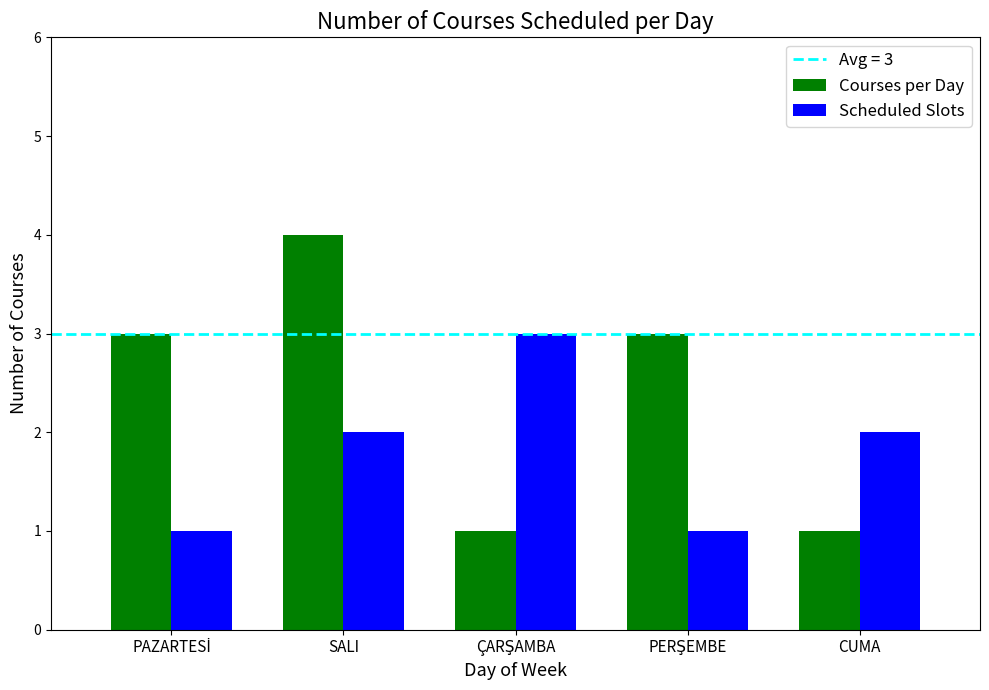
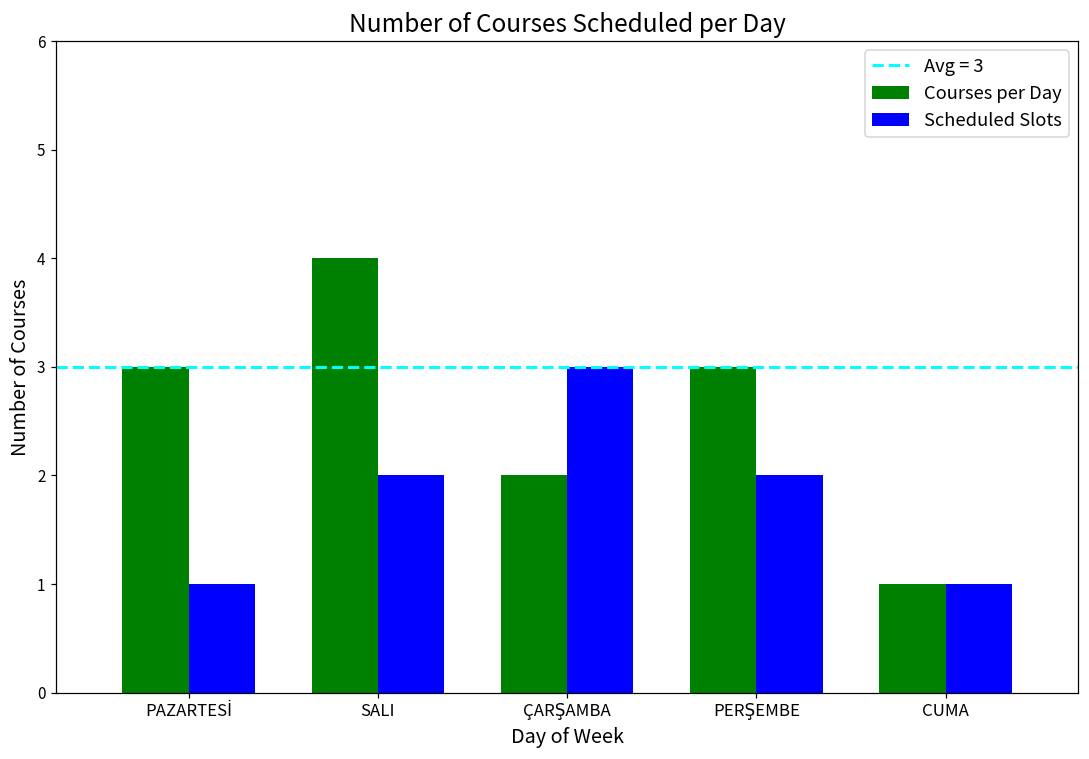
Courses per Day, ÇARŞAMBA: 1 -> 2
Scheduled Slots, PERŞEMBE: 1 -> 2
Scheduled Slots, CUMA: 2 -> 1
